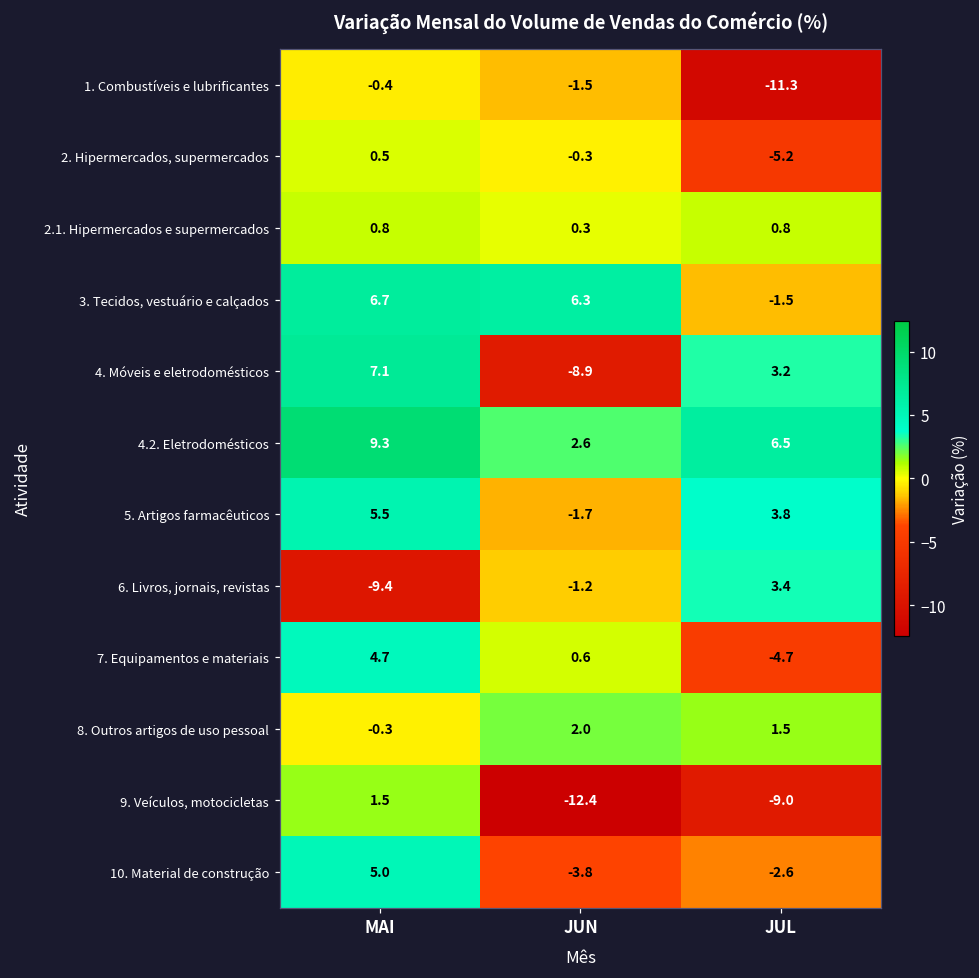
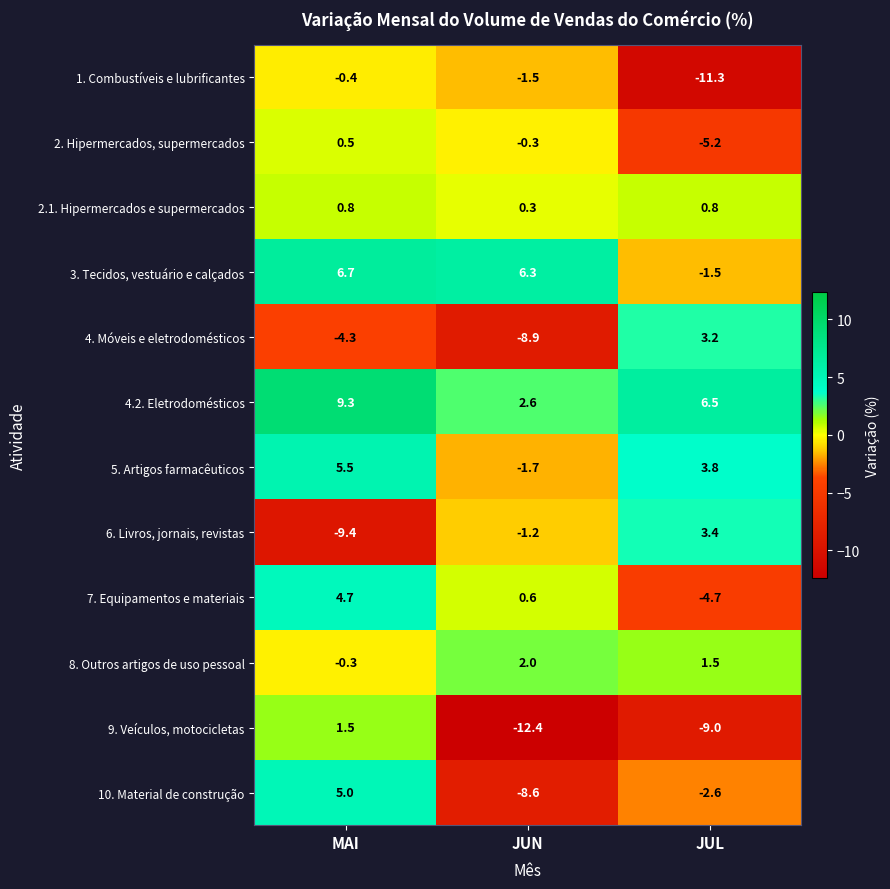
4. Móveis e eletrodomésticos, MAI: 7.1 -> -4.3
10. Material de construção, JUN: -3.8 -> -8.6
